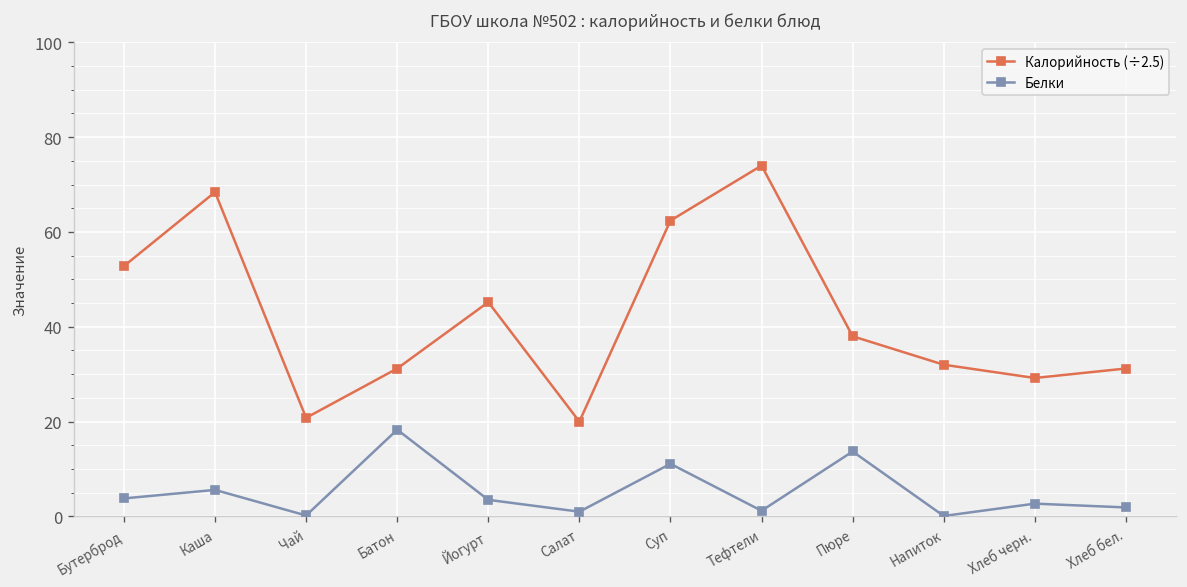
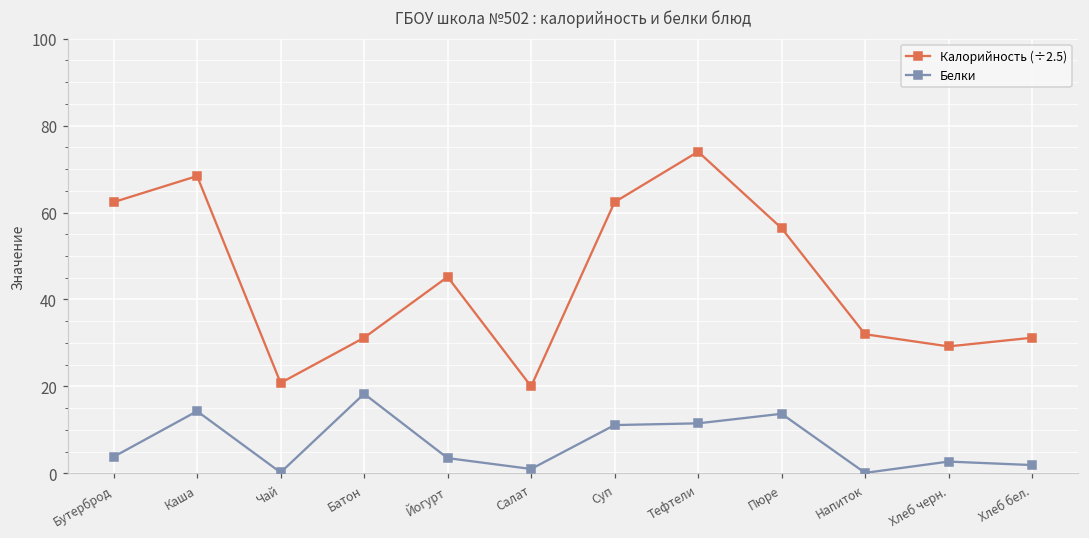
Калорийность (÷2.5), Бутерброд: 53 -> 62
Белки, Каша: 6 -> 14
Белки, Тефтели: 1 -> 12
Калорийность (÷2.5), Пюре: 38 -> 56
